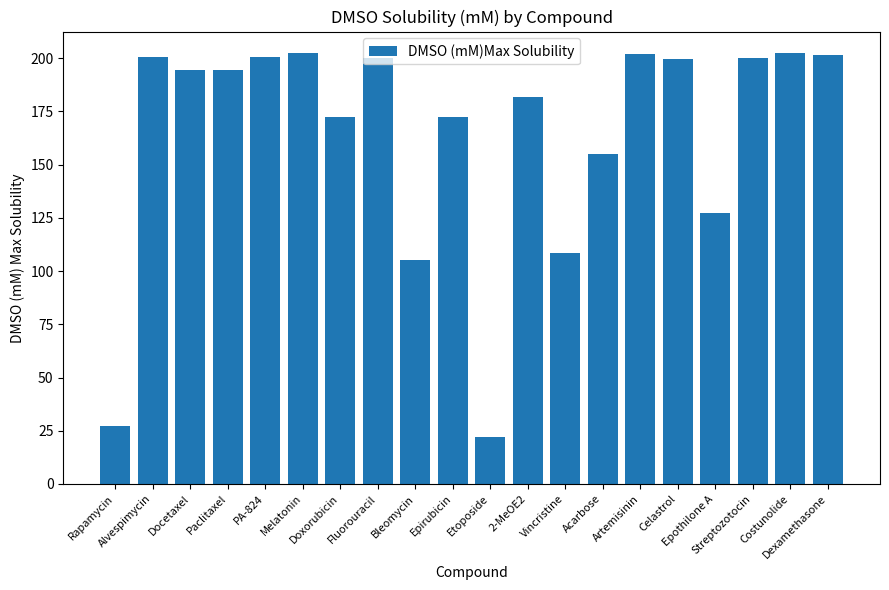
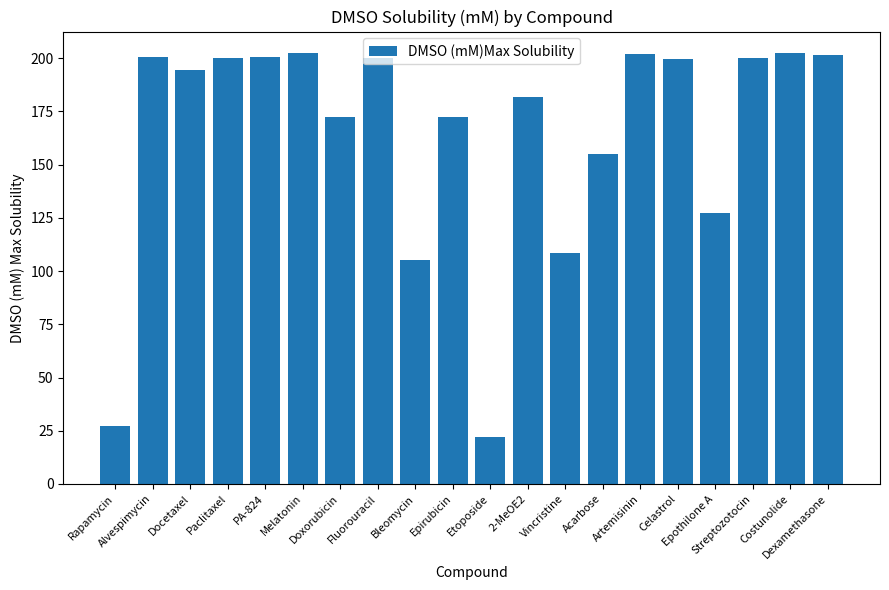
Paclitaxel: 194 -> 200
